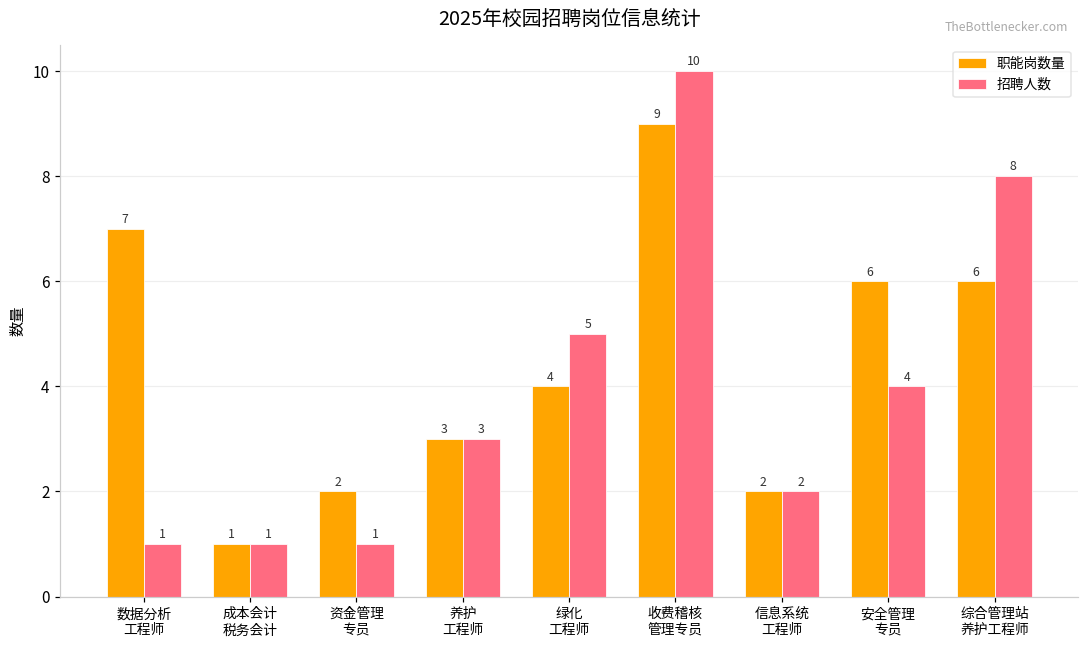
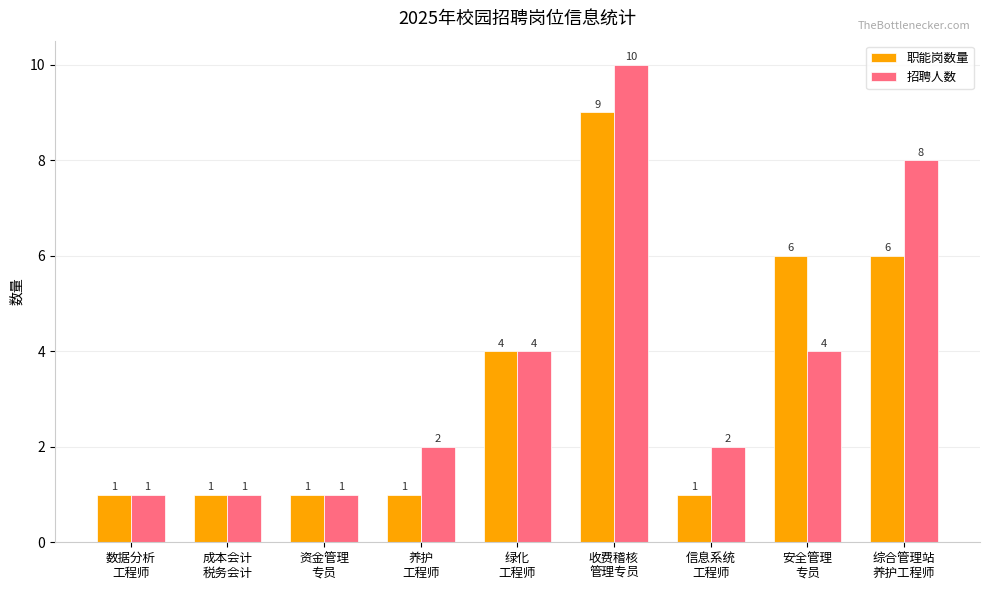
职能岗数量, 数据分析 工程师: 7 -> 1
职能岗数量, 资金管理 专员: 2 -> 1
职能岗数量, 养护 工程师: 3 -> 1
招聘人数, 养护 工程师: 3 -> 2
招聘人数, 绿化 工程师: 5 -> 4
职能岗数量, 信息系统 工程师: 2 -> 1
